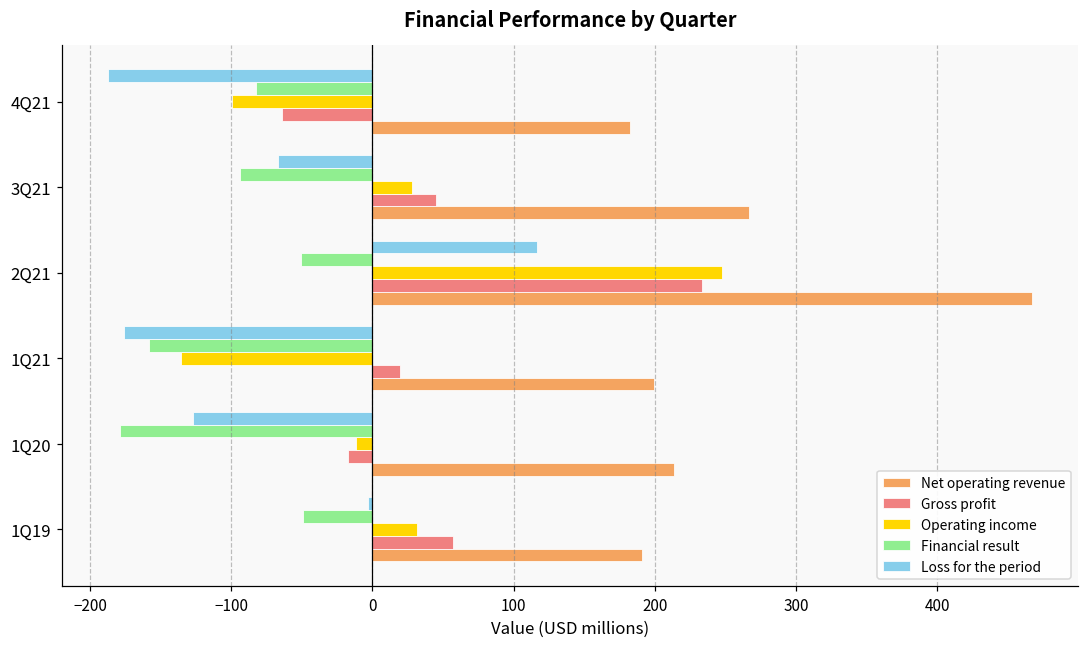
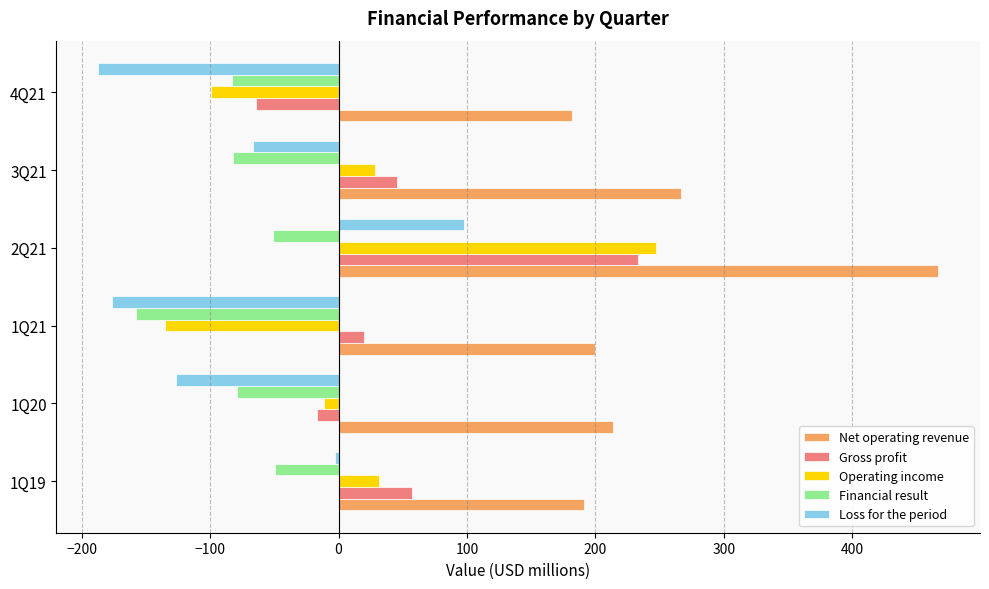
Financial result, 3Q21: -94 -> -82
Loss for the period, 2Q21: 117 -> 98
Financial result, 1Q20: -179 -> -79
